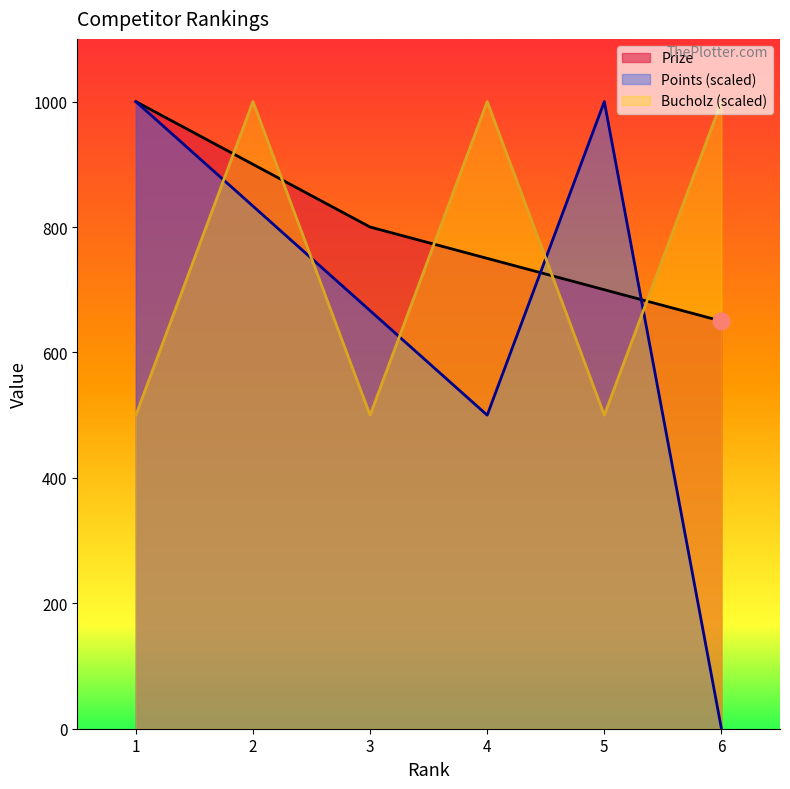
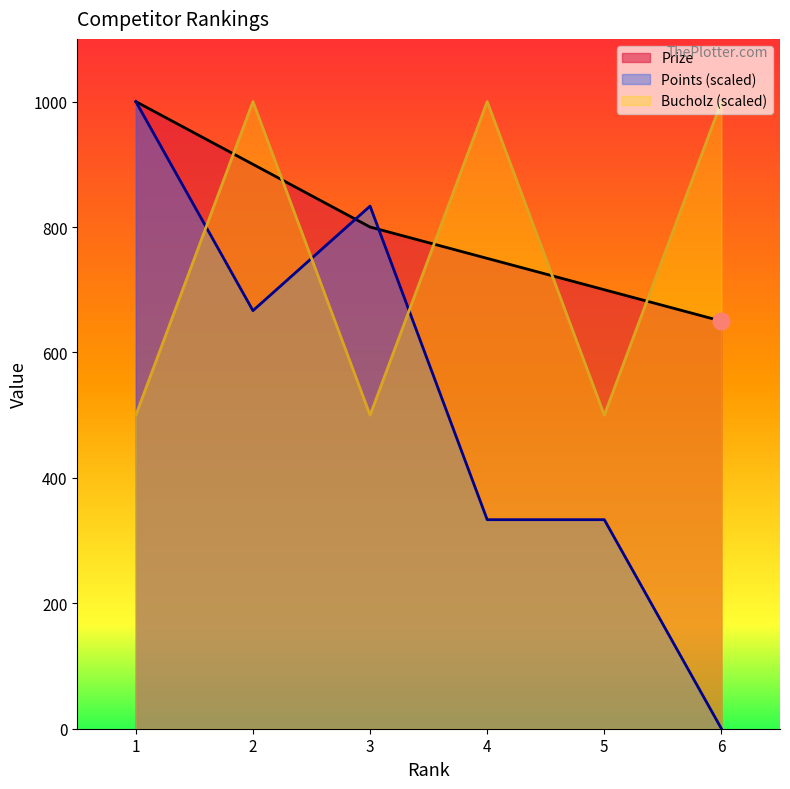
Points (scaled), 2: 830 -> 670
Points (scaled), 3: 670 -> 830
Points (scaled), 4: 500 -> 330
Points (scaled), 5: 1000 -> 330
